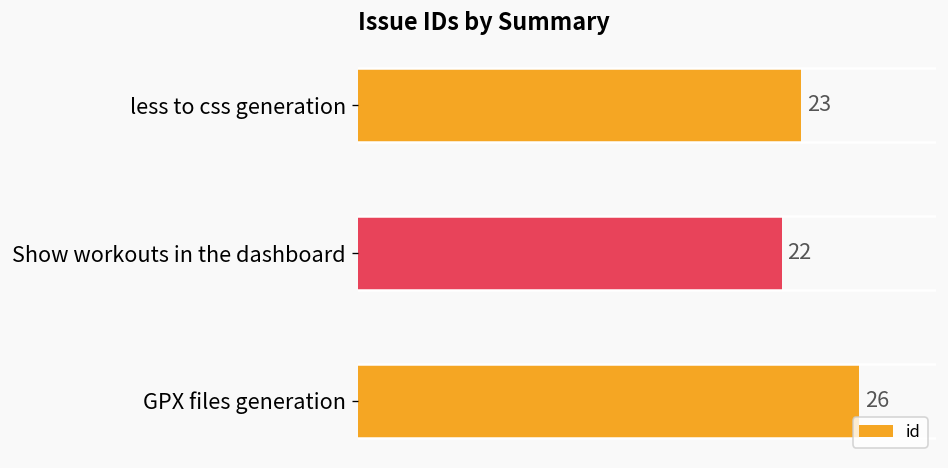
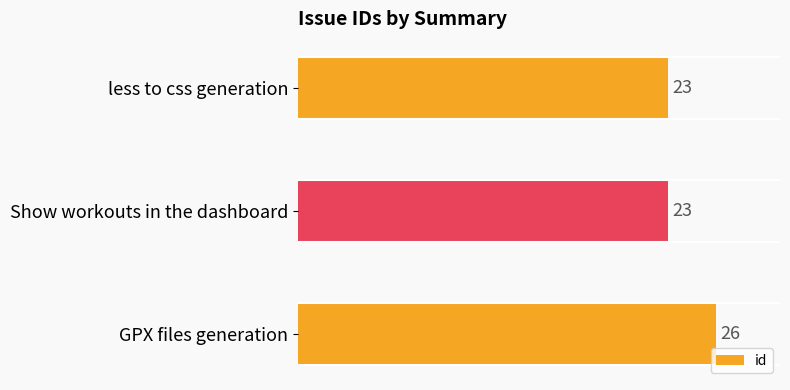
Show workouts in the dashboard: 22 -> 23
